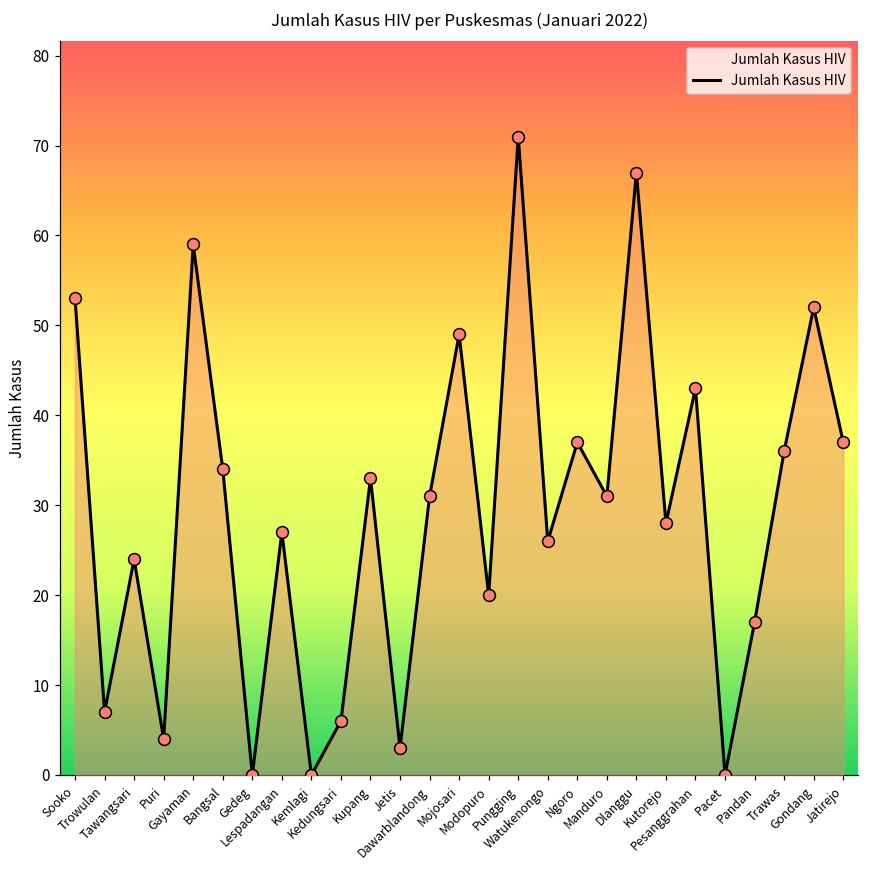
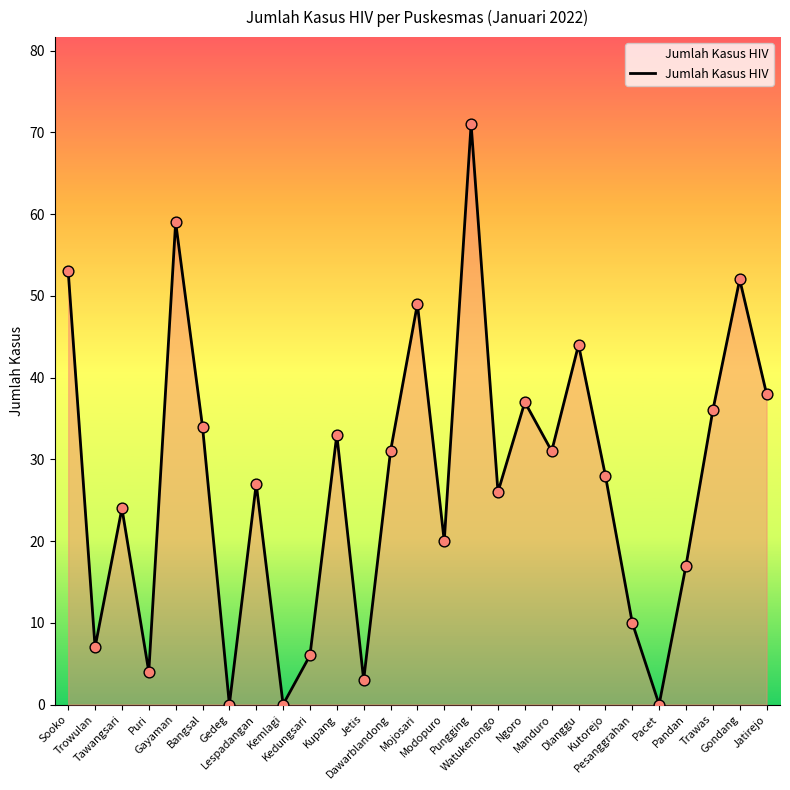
Dlanggu: 67 -> 44
Pesanggrahan: 43 -> 10
Jatirejo: 37 -> 38
